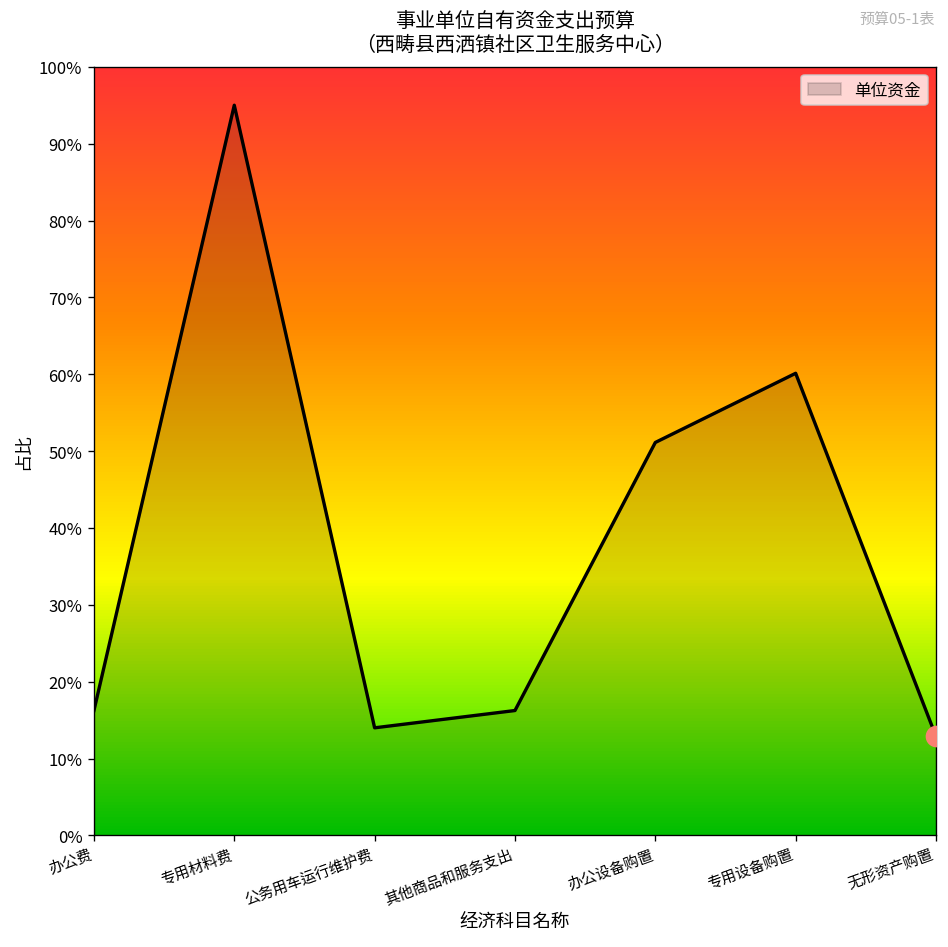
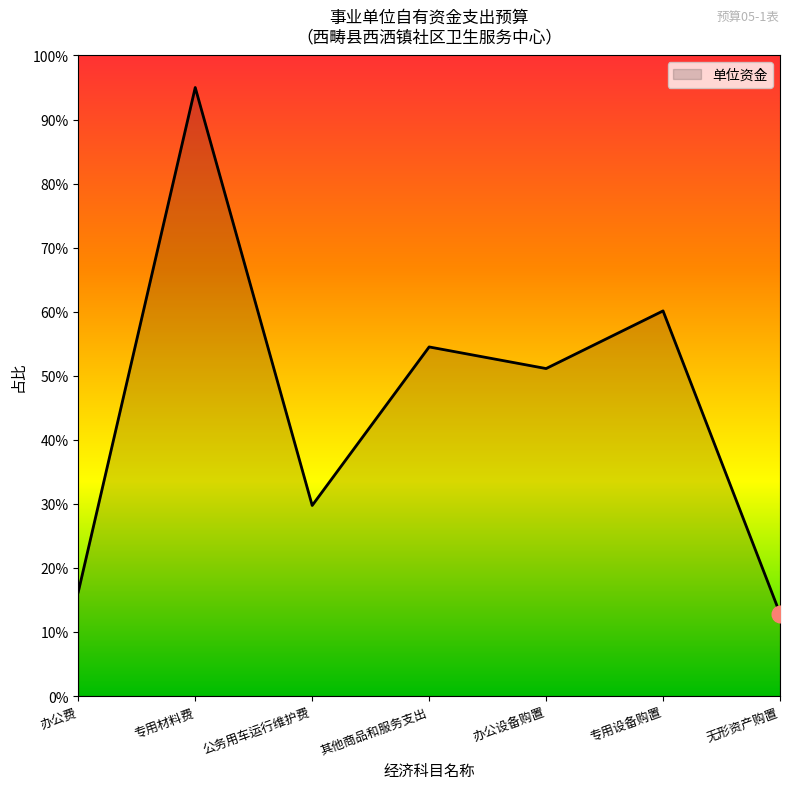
单位资金, 公务用车运行维护费: 14% -> 30%
单位资金, 其他商品和服务支出: 16% -> 55%
